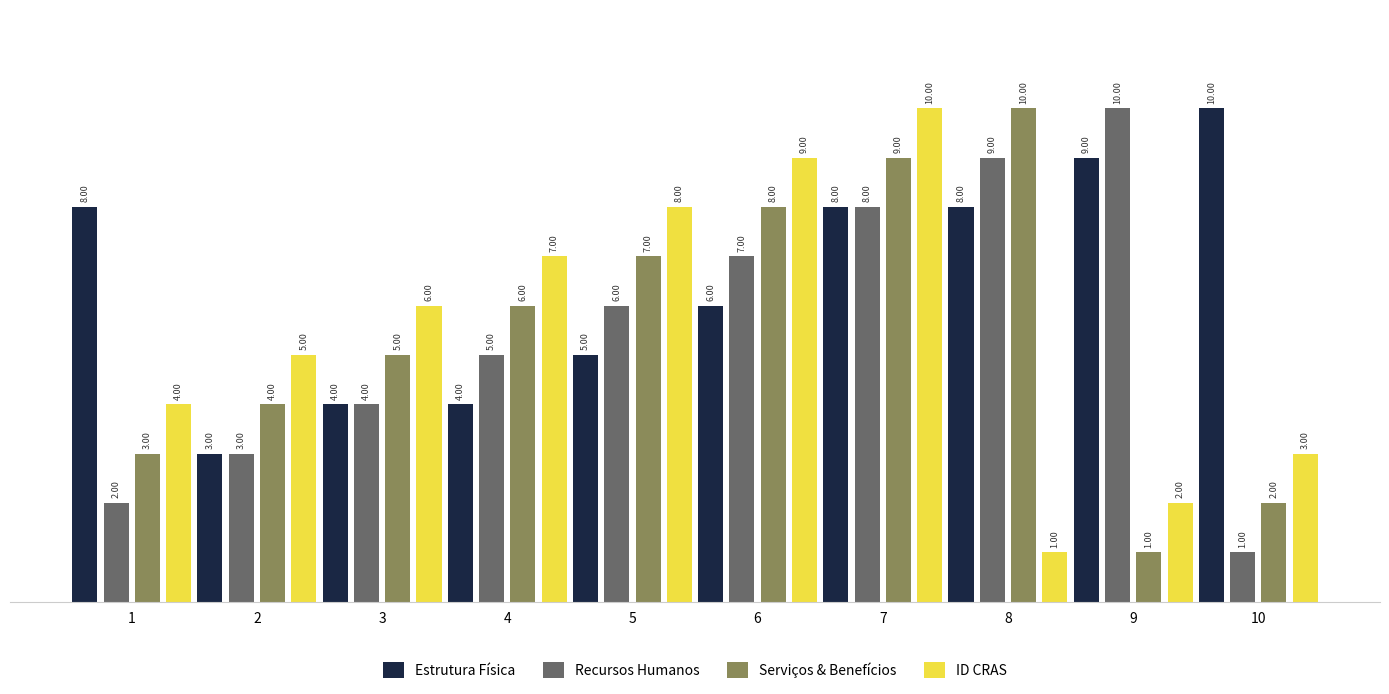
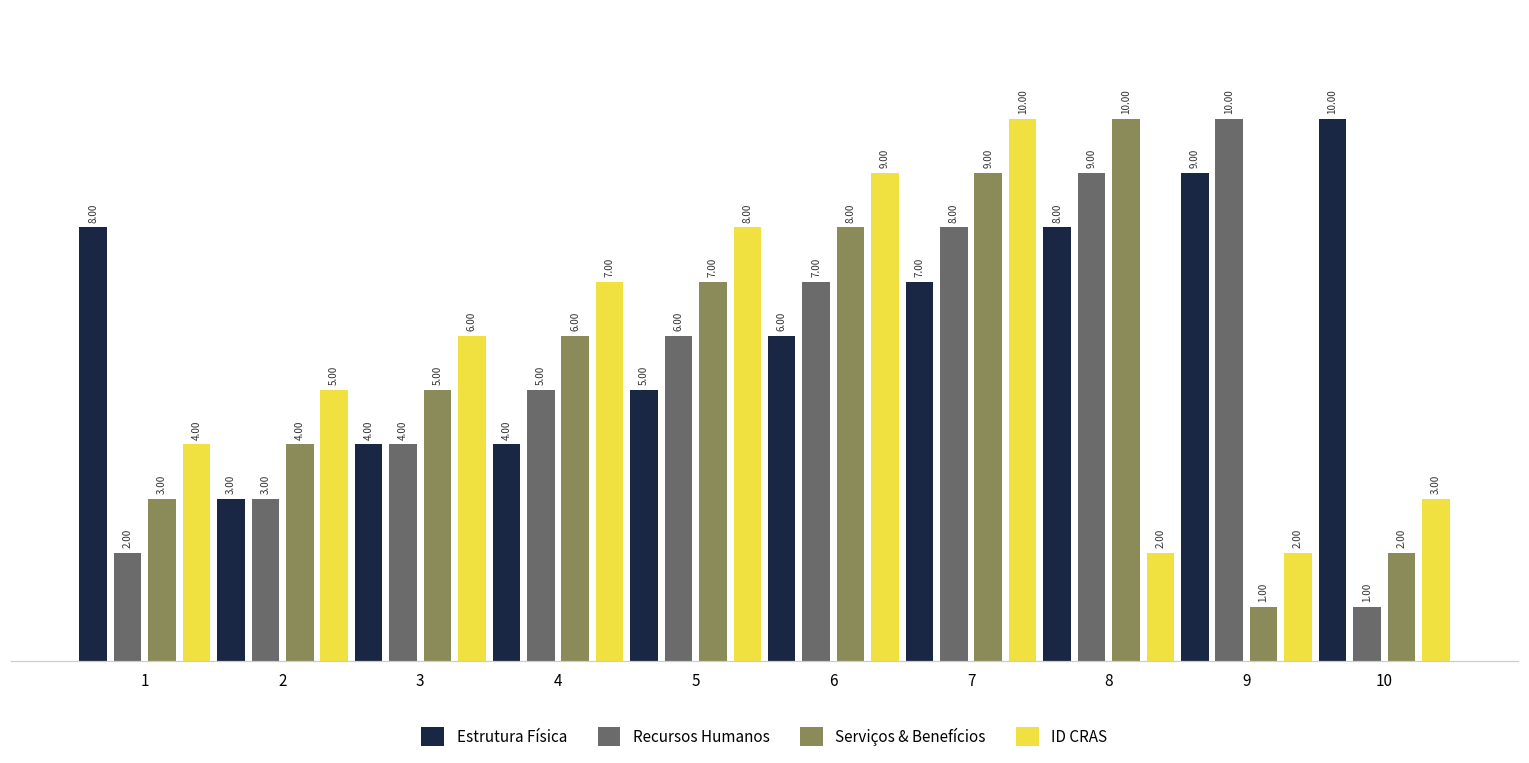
Estrutura Física, 7: 8.00 -> 7.00
ID CRAS, 8: 1.00 -> 2.00
